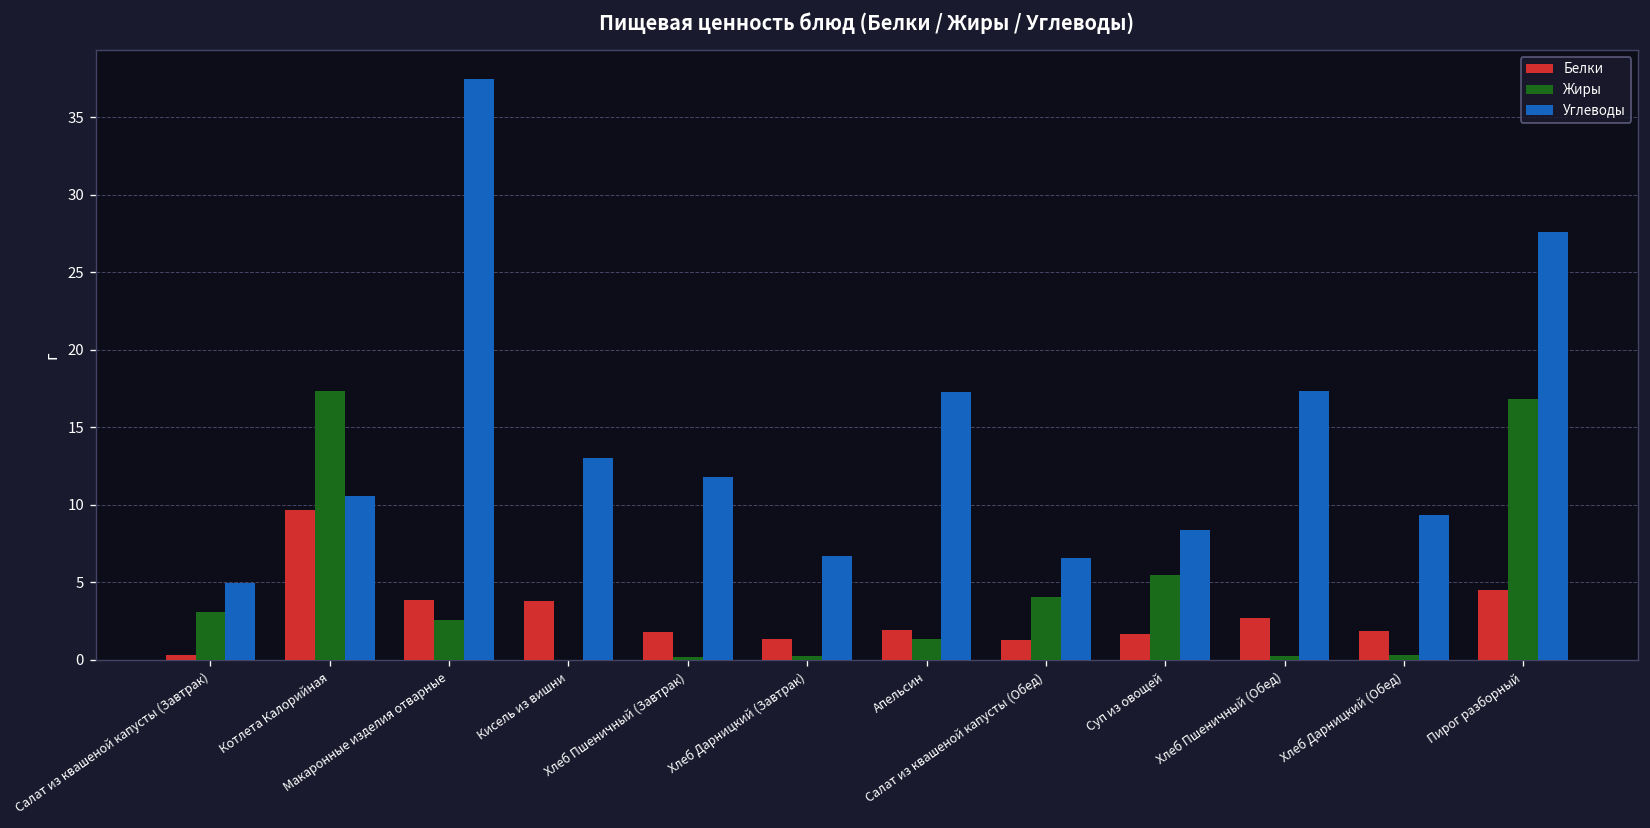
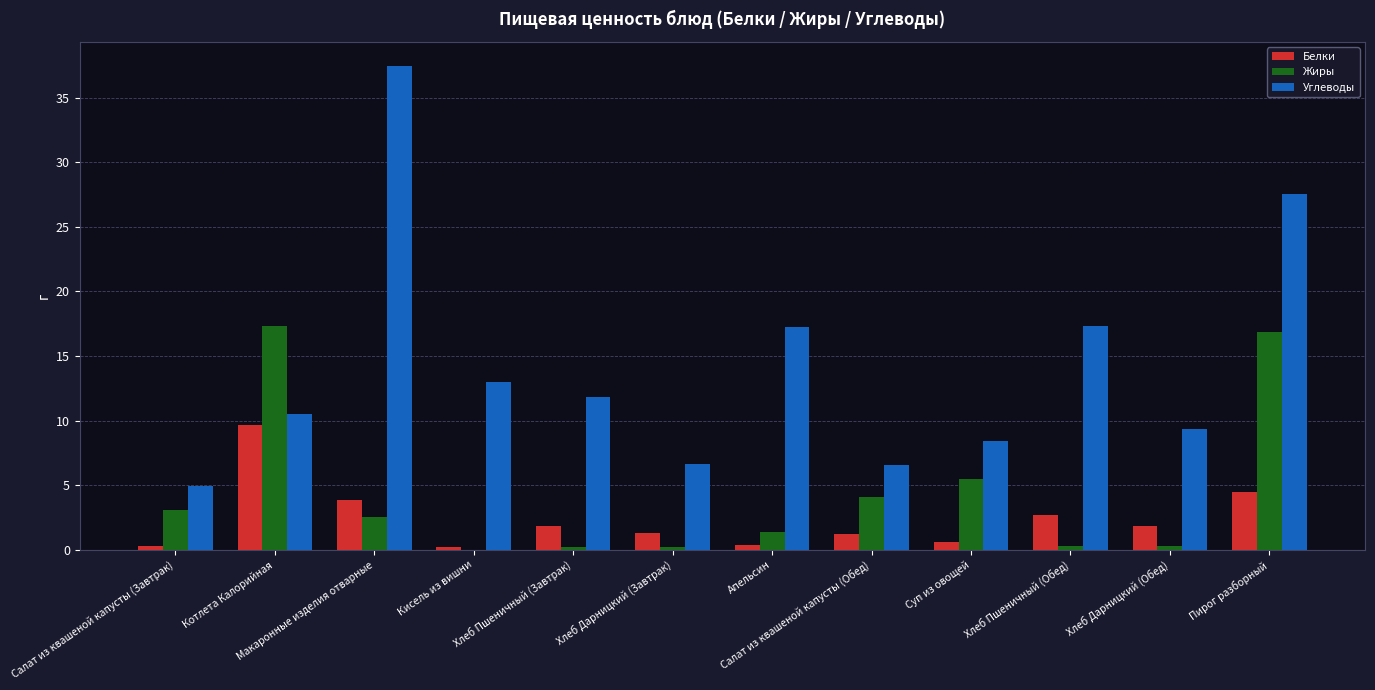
Белки, Кисель из вишни: 3.8 -> 0.2
Белки, Апельсин: 1.9 -> 0.4
Белки, Суп из овощей: 1.7 -> 0.7
